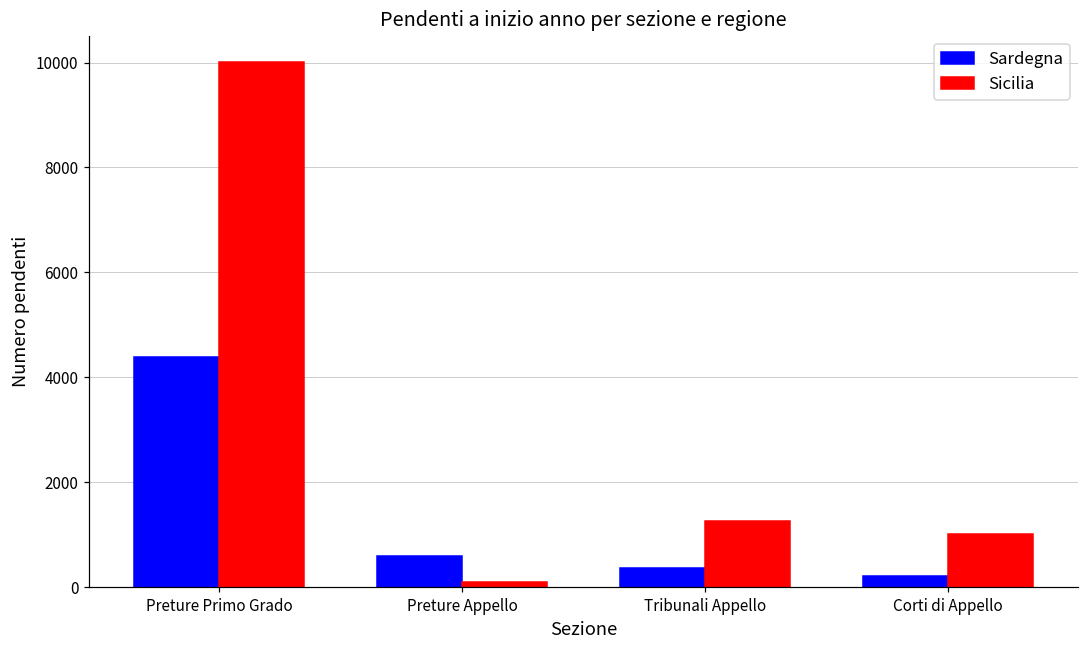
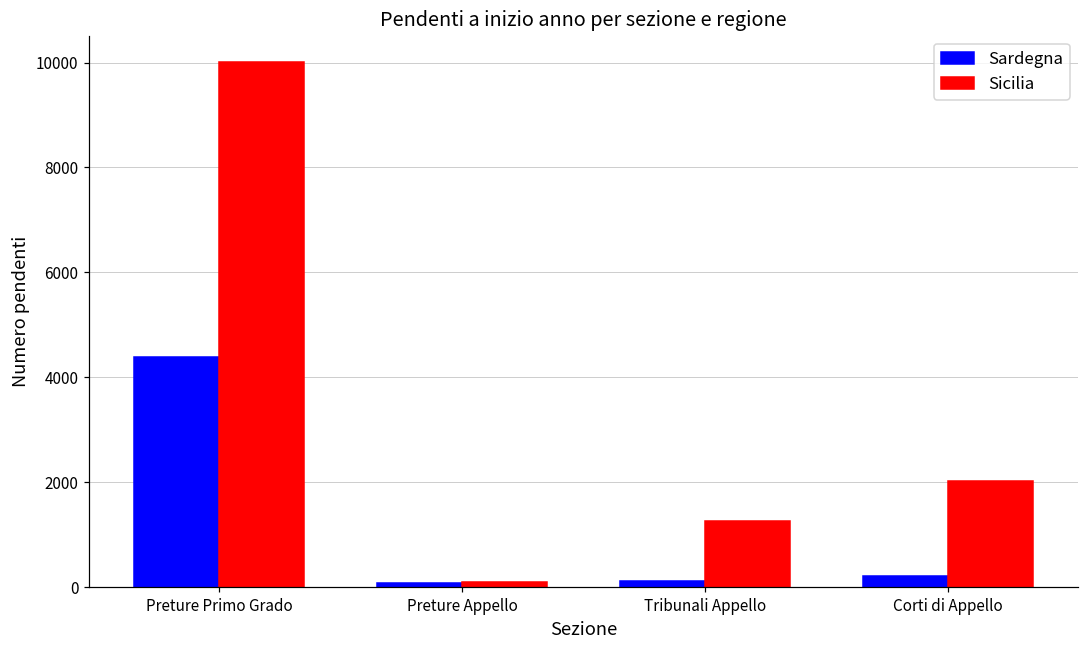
Sardegna, Preture Appello: 600 -> 100
Sardegna, Tribunali Appello: 400 -> 100
Sicilia, Corti di Appello: 1000 -> 2000
